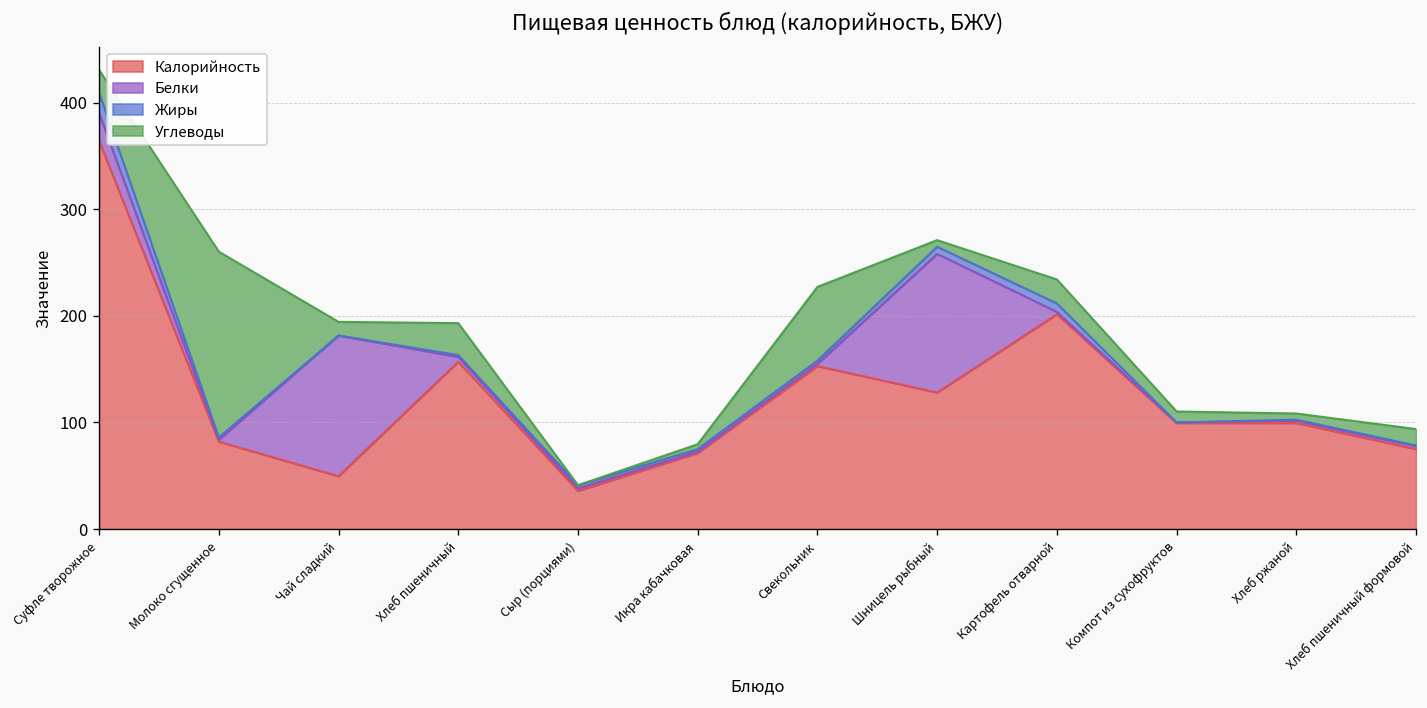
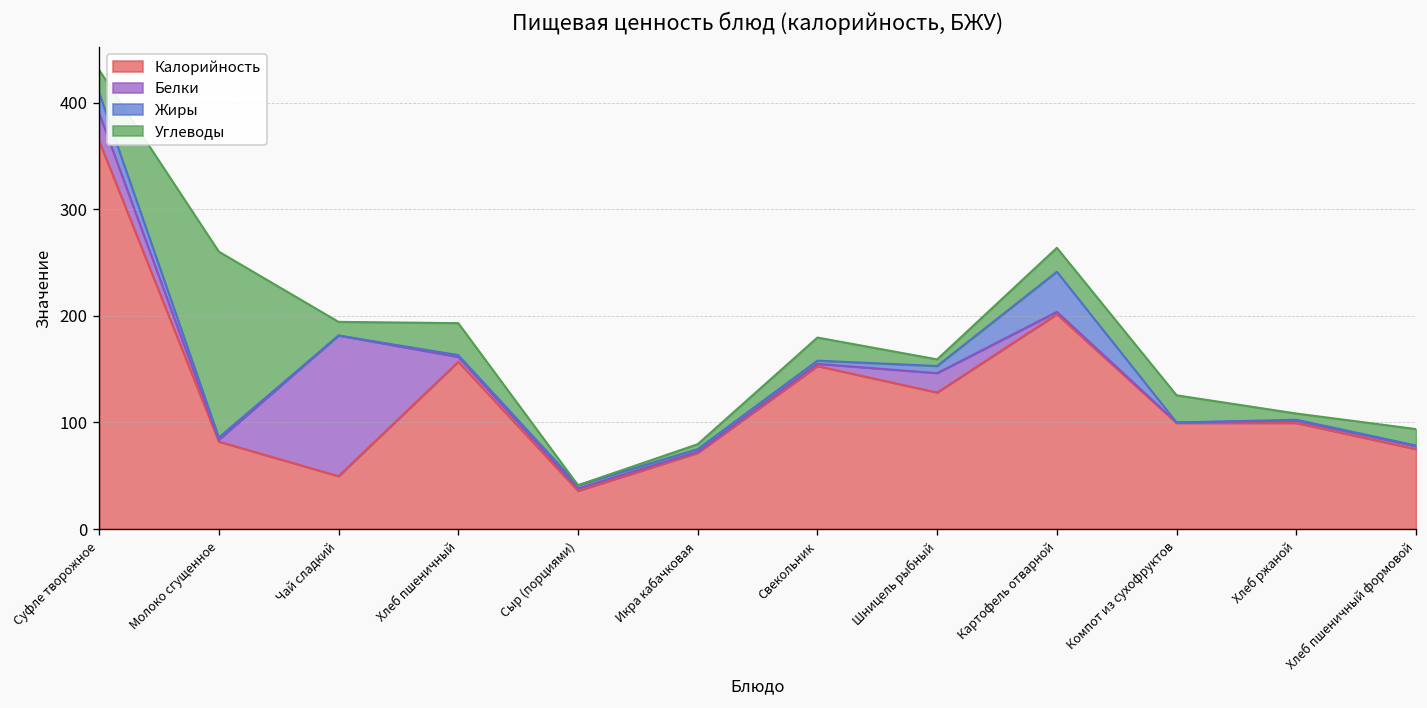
Углеводы, Свекольник: 70 -> 20
Белки, Шницель рыбный: 130 -> 20
Жиры, Картофель отварной: 10 -> 40
Углеводы, Компот из сухофруктов: 10 -> 30
